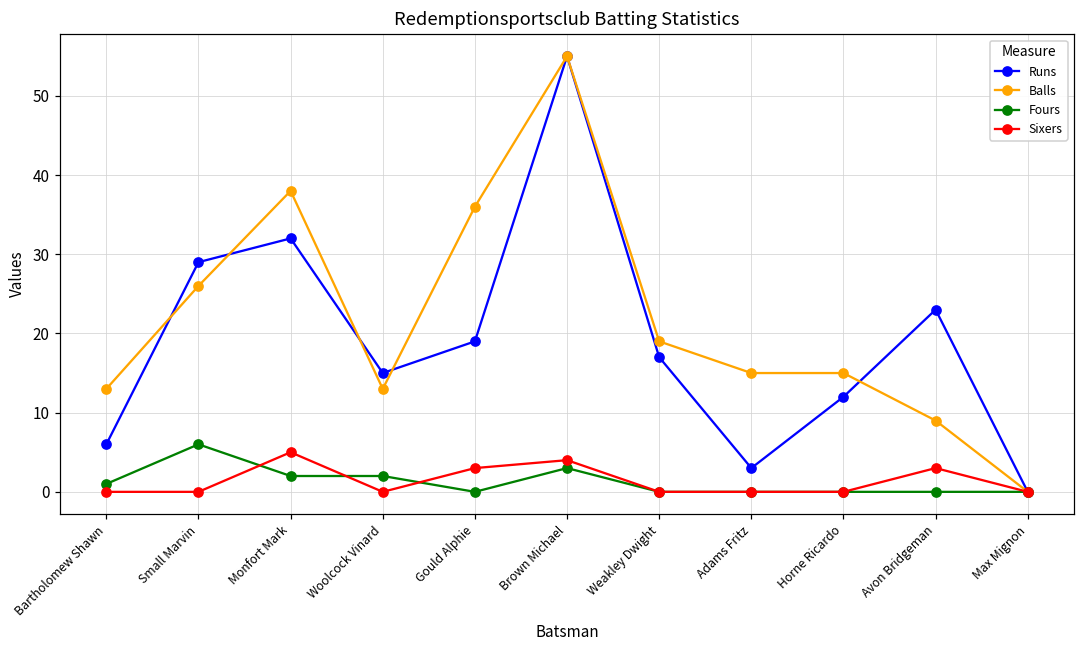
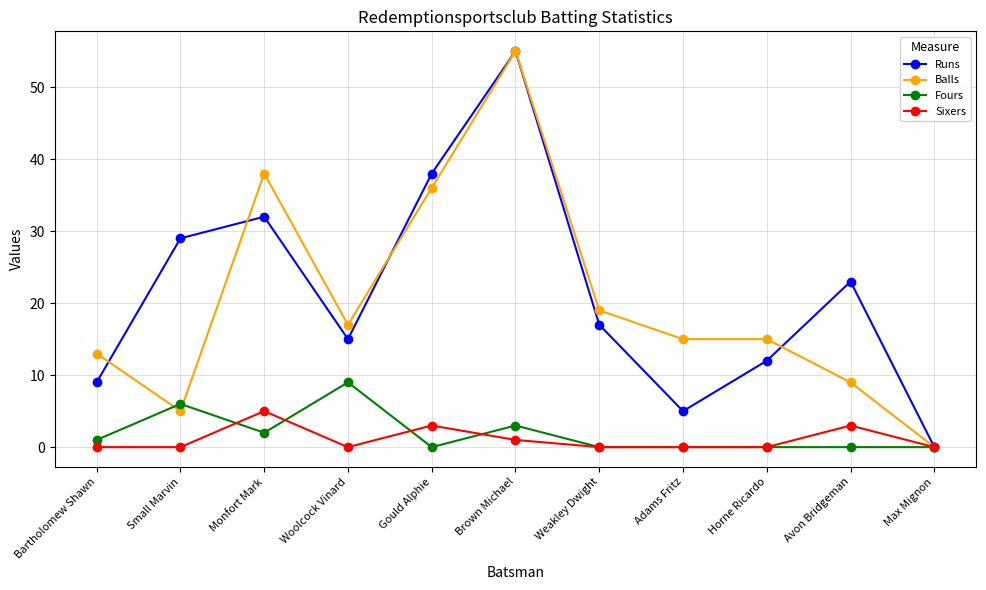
Runs, Bartholomew Shawn: 6 -> 9
Balls, Small Marvin: 26 -> 5
Balls, Woolcock Vinard: 13 -> 17
Fours, Woolcock Vinard: 2 -> 9
Runs, Gould Alphie: 19 -> 38
Sixers, Brown Michael: 4 -> 1
Runs, Adams Fritz: 3 -> 5
